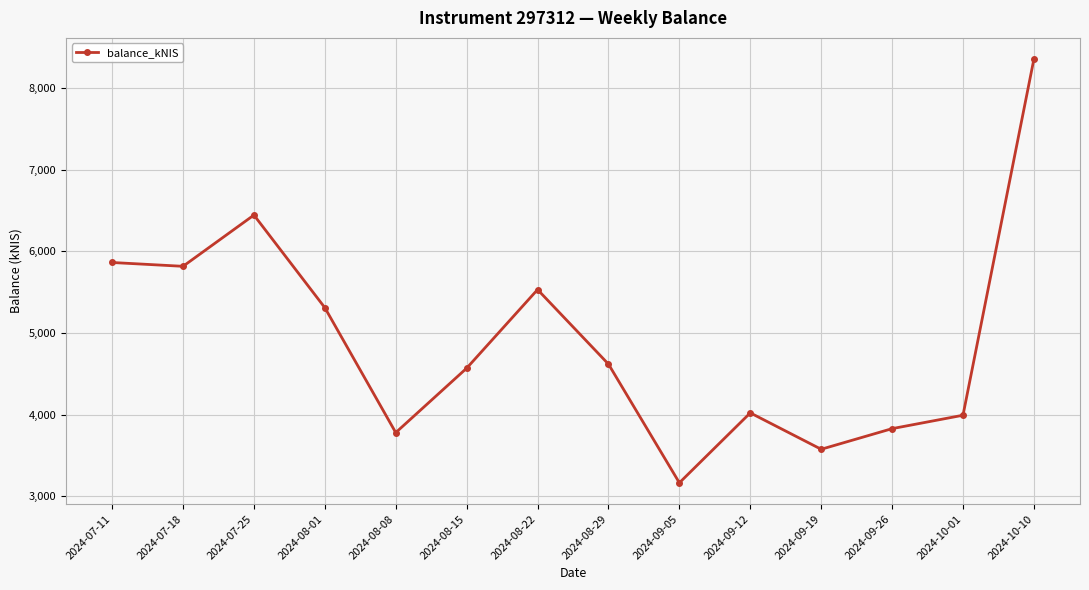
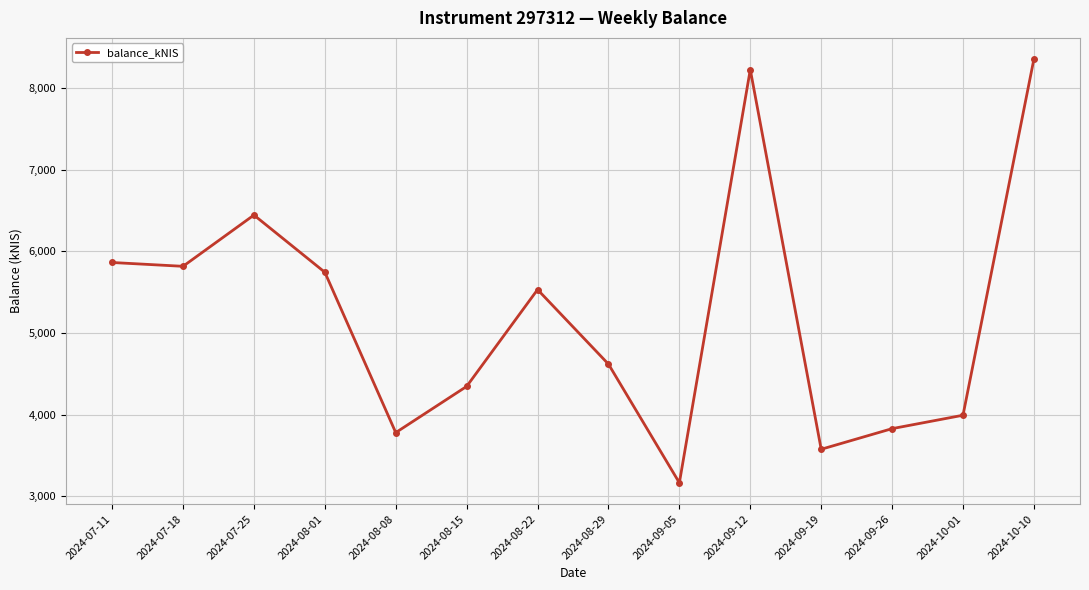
2024-08-01: 5,300 -> 5,700
2024-08-15: 4,600 -> 4,300
2024-09-12: 4,000 -> 8,200
